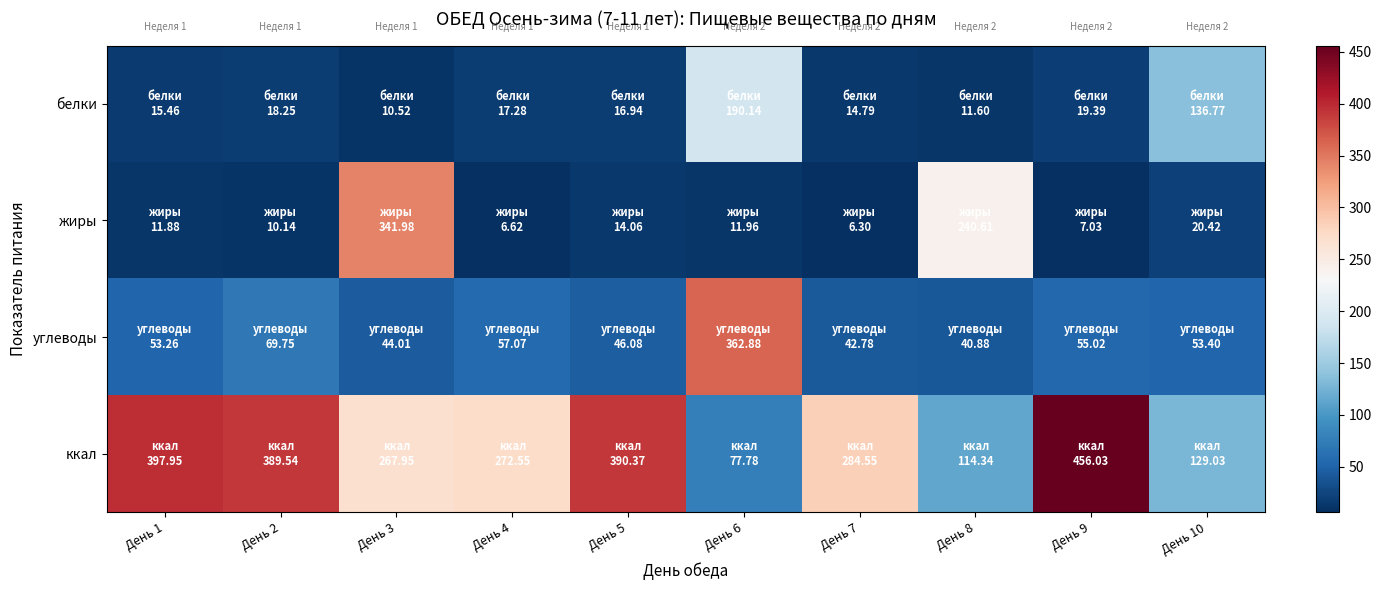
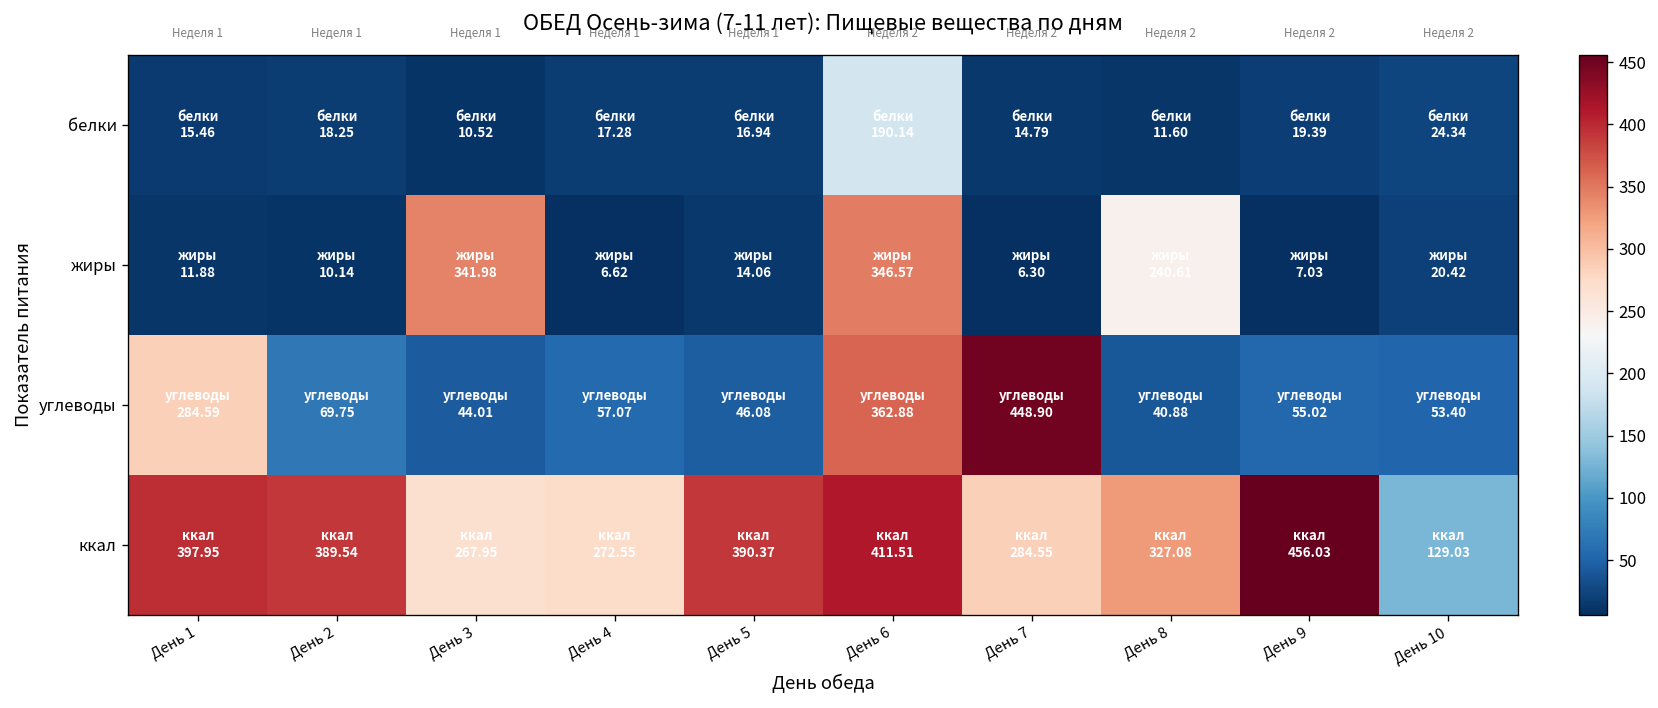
белки, День 10: 136.77 -> 24.34
жиры, День 6: 11.96 -> 346.57
углеводы, День 1: 53.26 -> 284.59
углеводы, День 7: 42.78 -> 448.90
ккал, День 6: 77.78 -> 411.51
ккал, День 8: 114.34 -> 327.08
